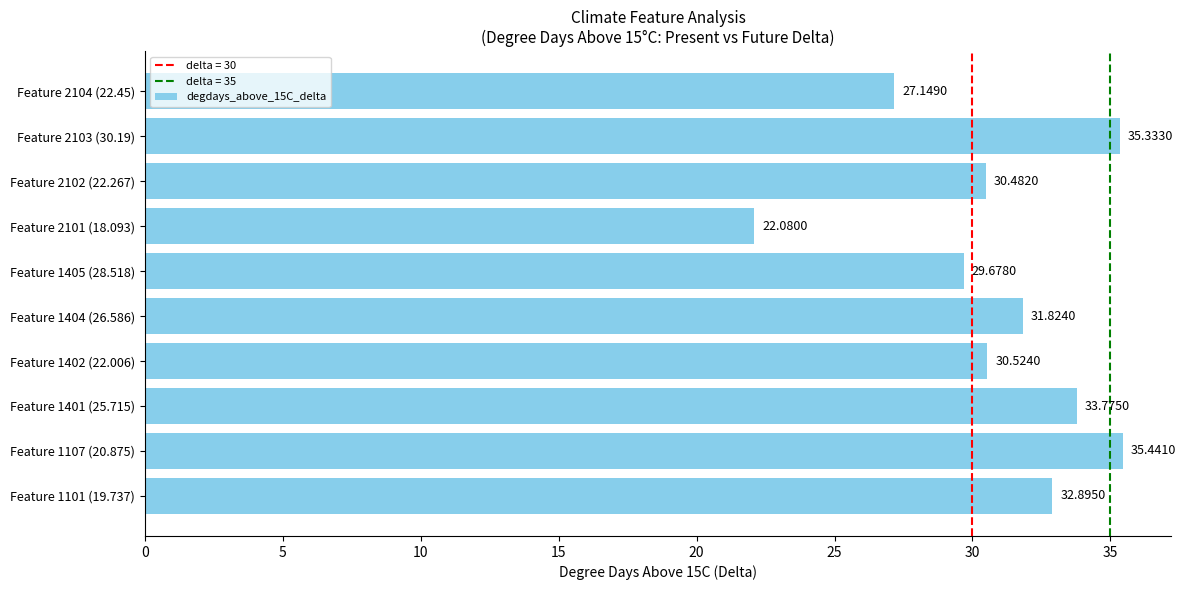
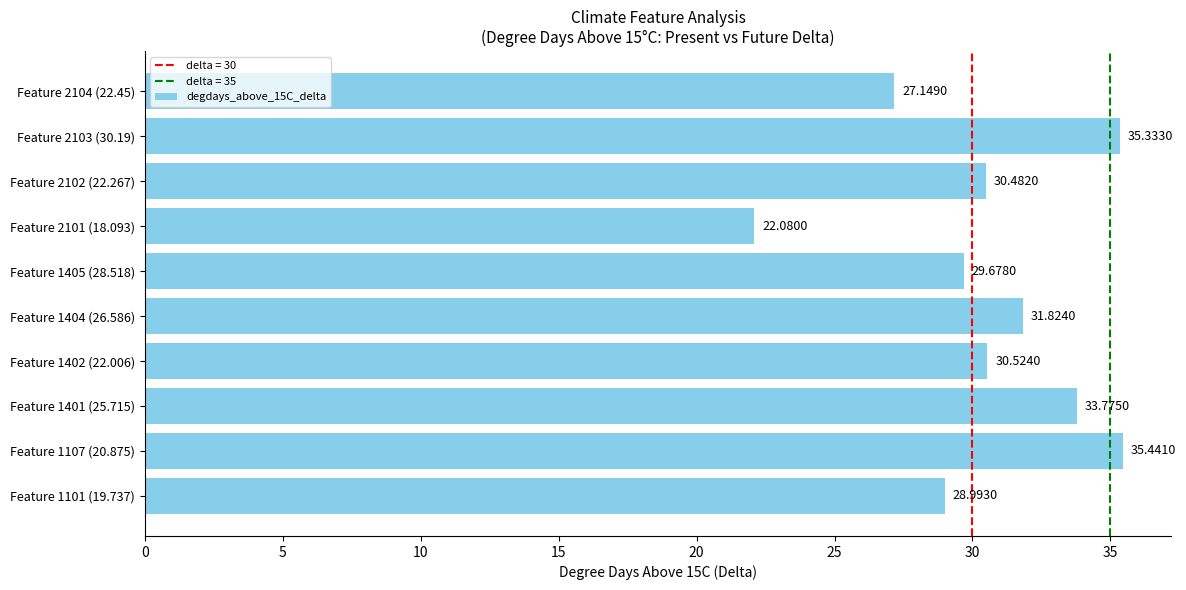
Feature 1101 (19.737): 32.8950 -> 28.9930
